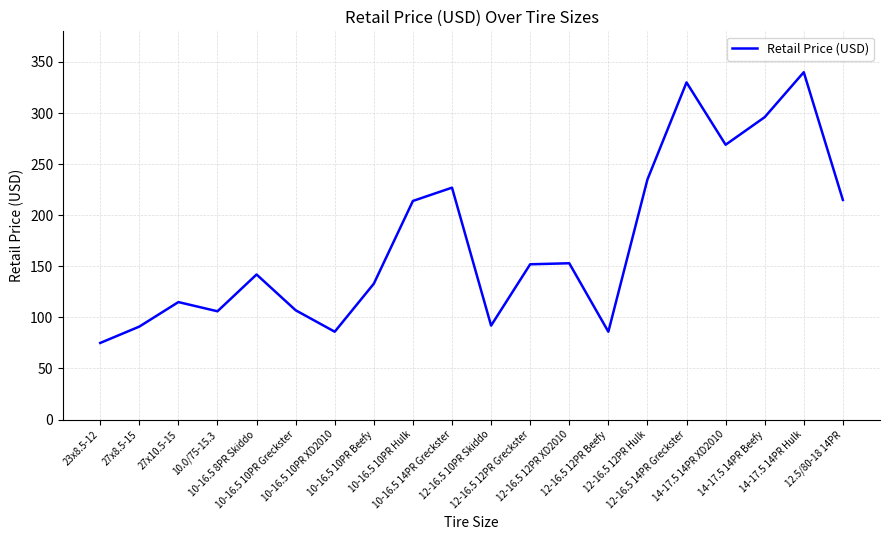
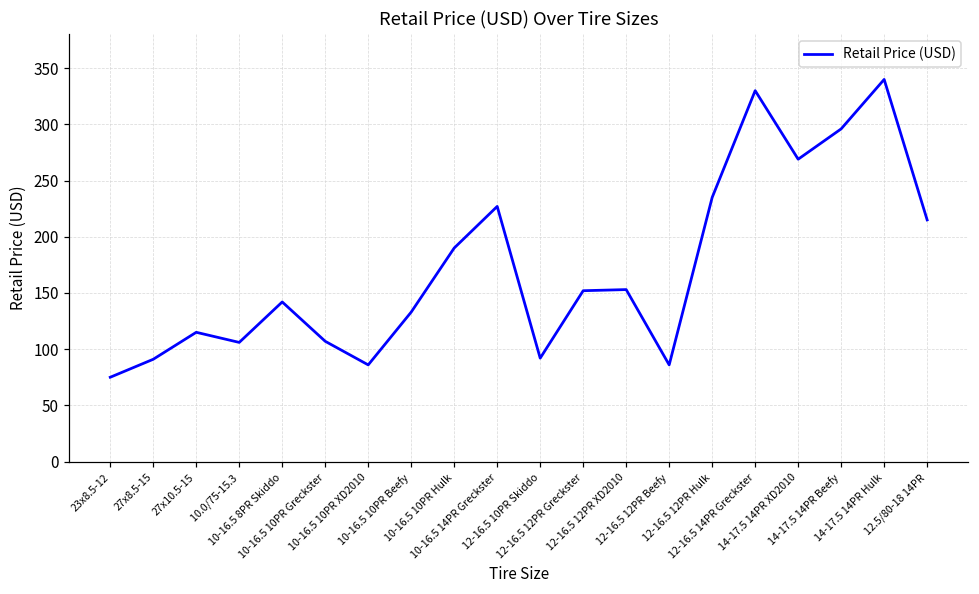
10-16.5 10PR Hulk: 214 -> 190
